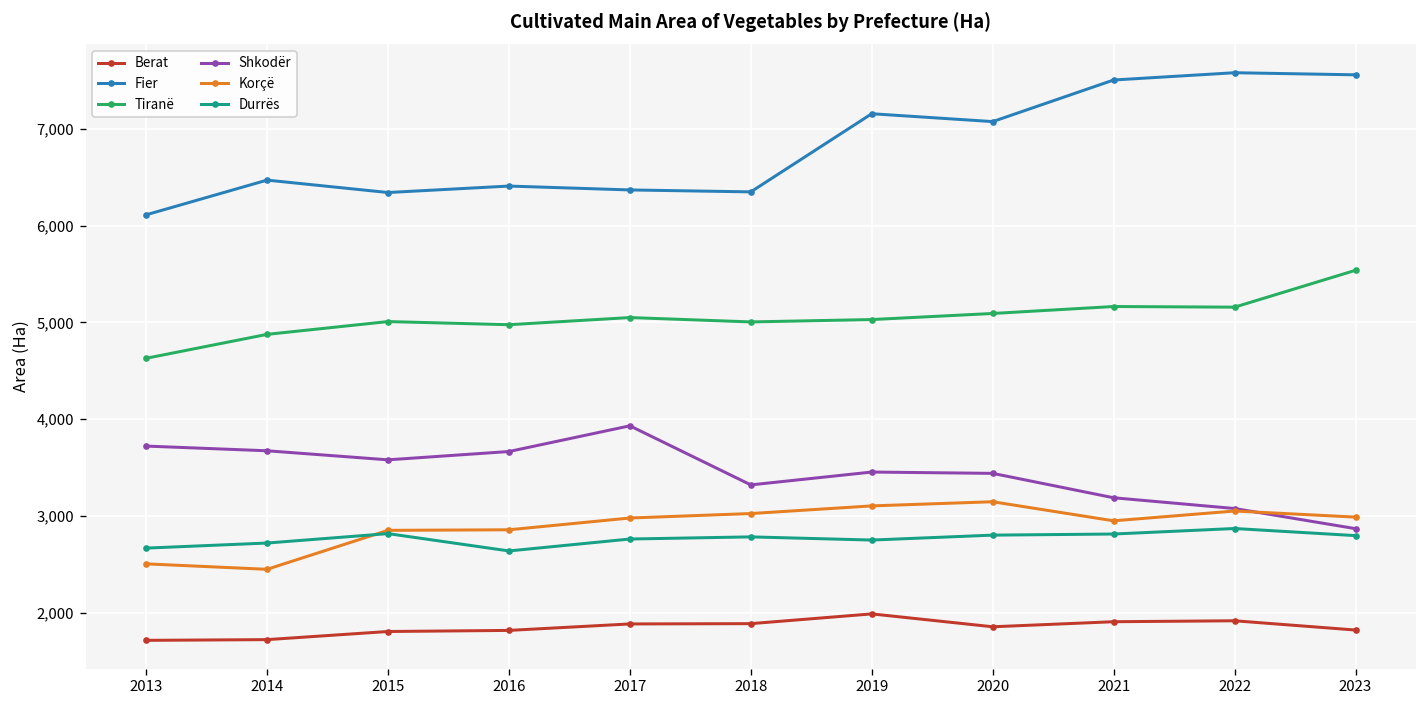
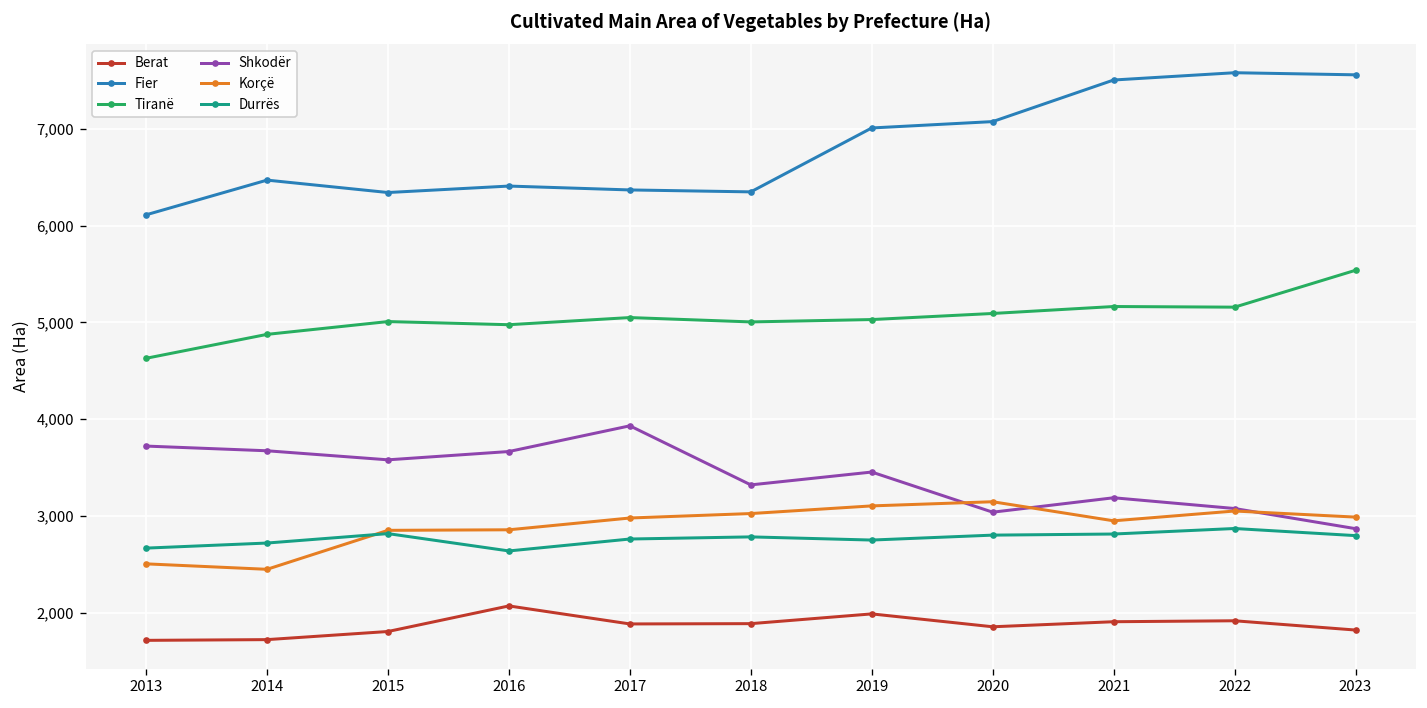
Berat, 2016: 1,800 -> 2,100
Fier, 2019: 7,200 -> 7,000
Shkodër, 2020: 3,400 -> 3,000
